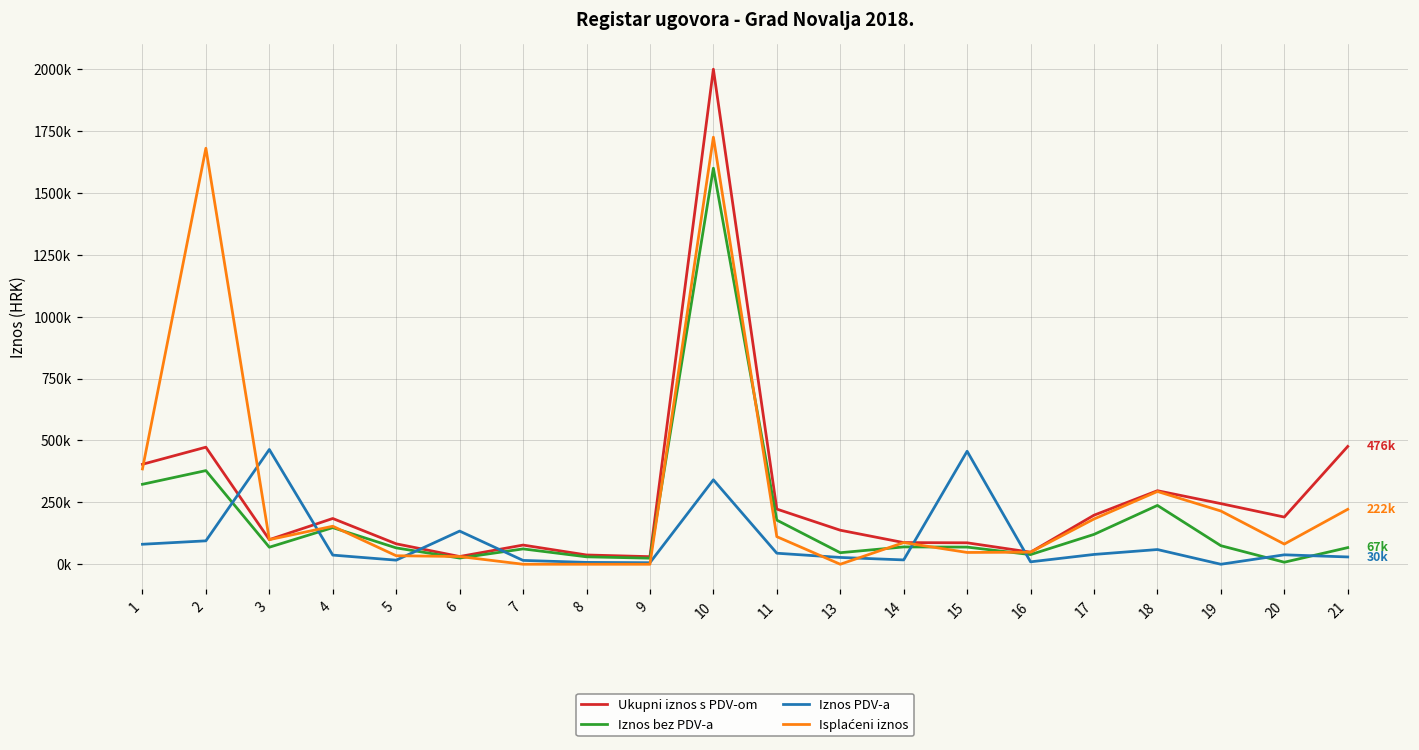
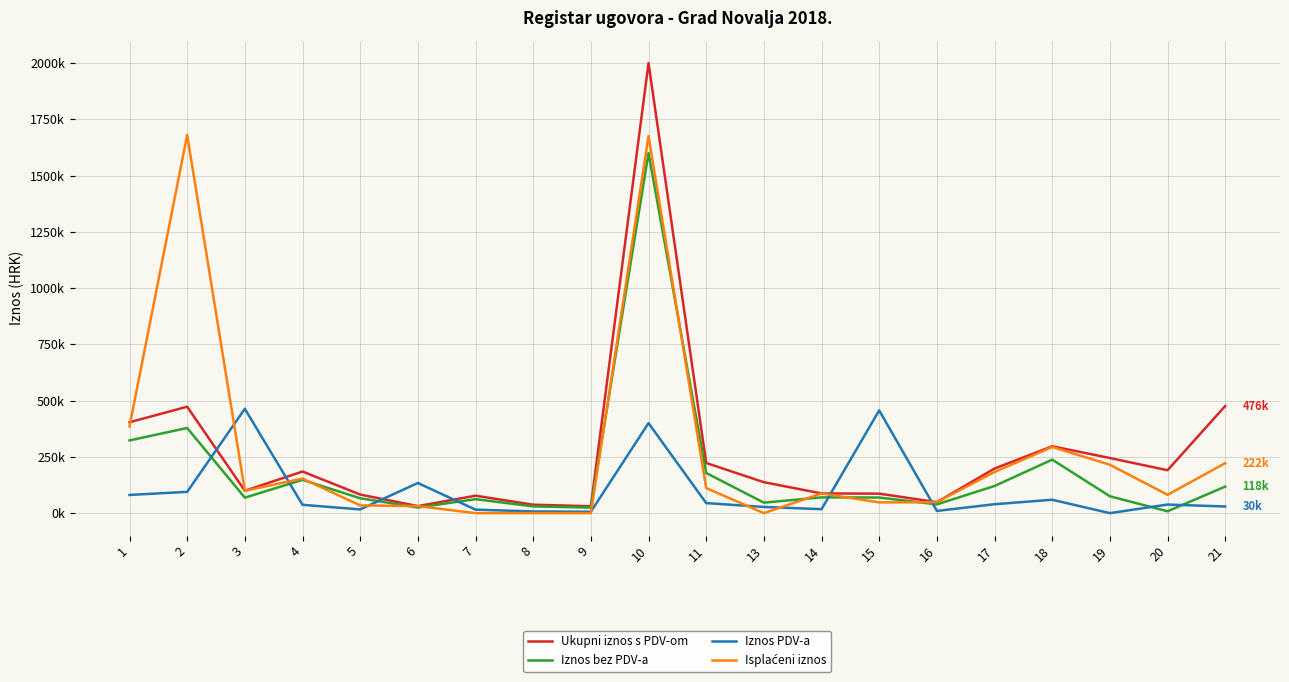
Iznos PDV-a, 10: 340000 -> 400000
Isplaćeni iznos, 10: 1730000 -> 1680000
Iznos bez PDV-a, 21: 67k -> 118k
